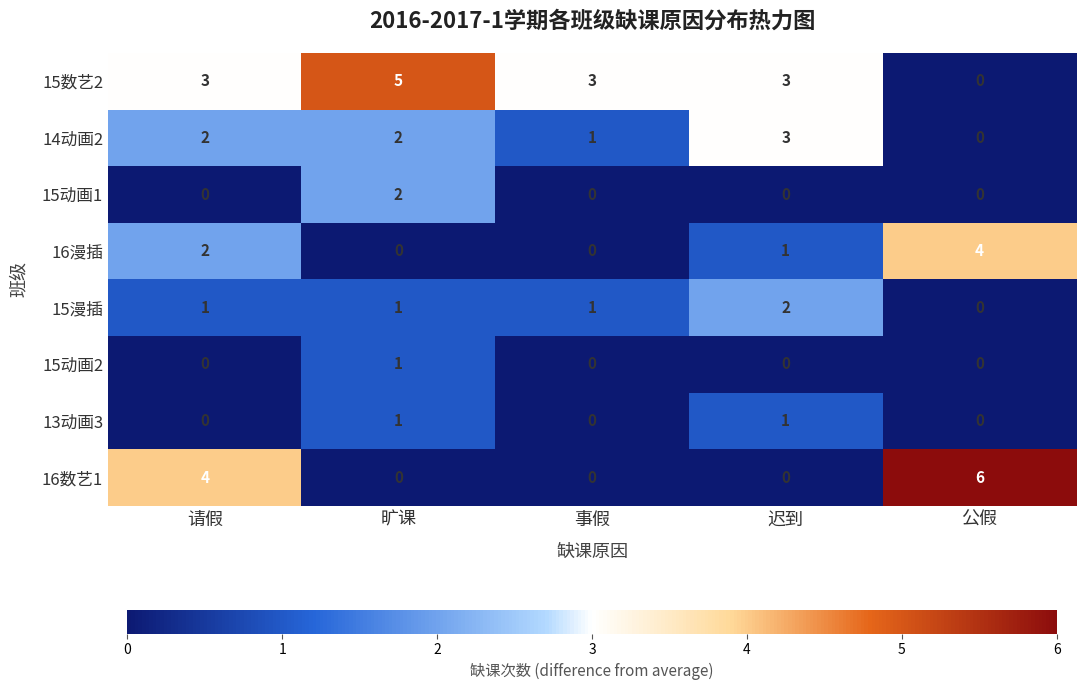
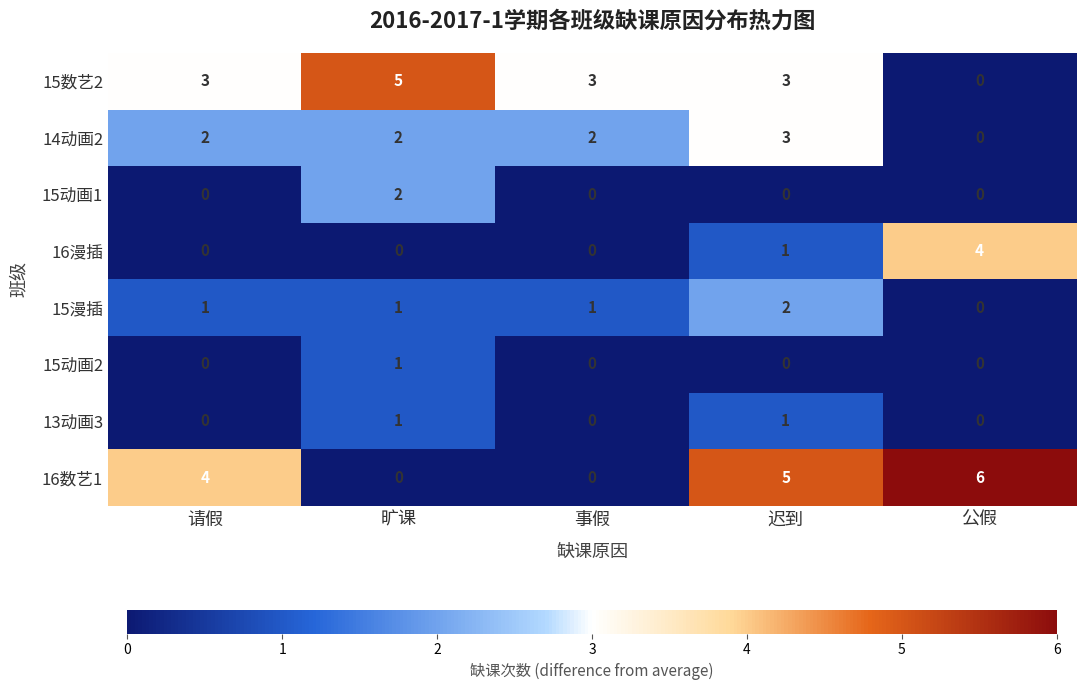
14动画2, 事假: 1 -> 2
16漫插, 请假: 2 -> 0
16数艺1, 迟到: 0 -> 5
